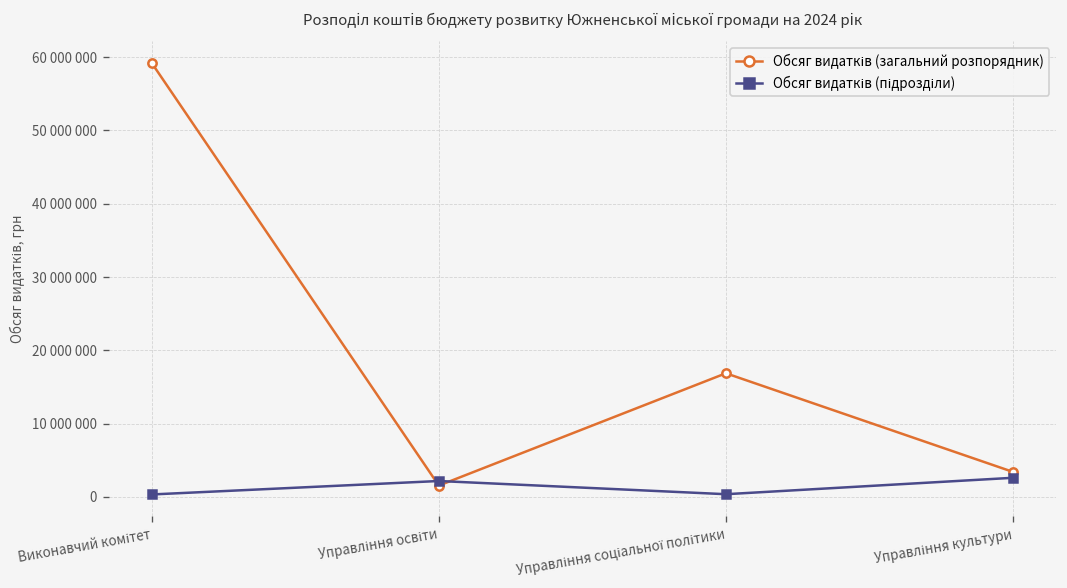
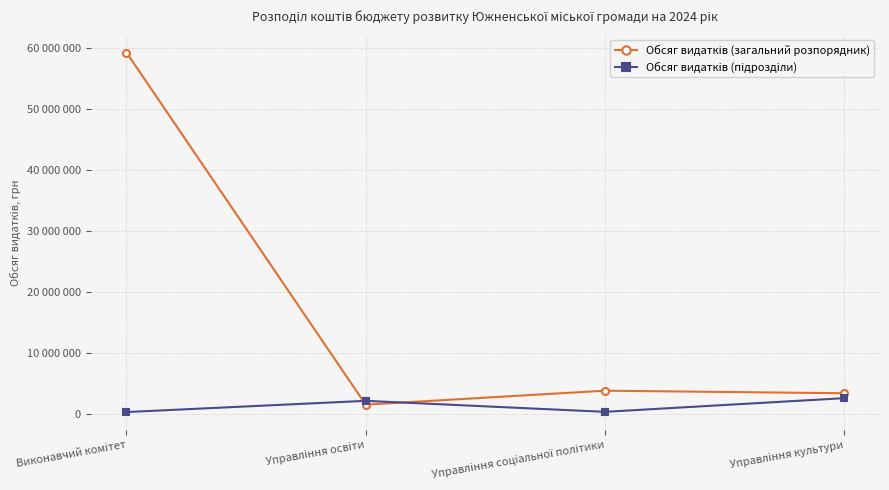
Обсяг видатків (загальний розпорядник), Управління соціальної політики: 17000000 -> 4000000
